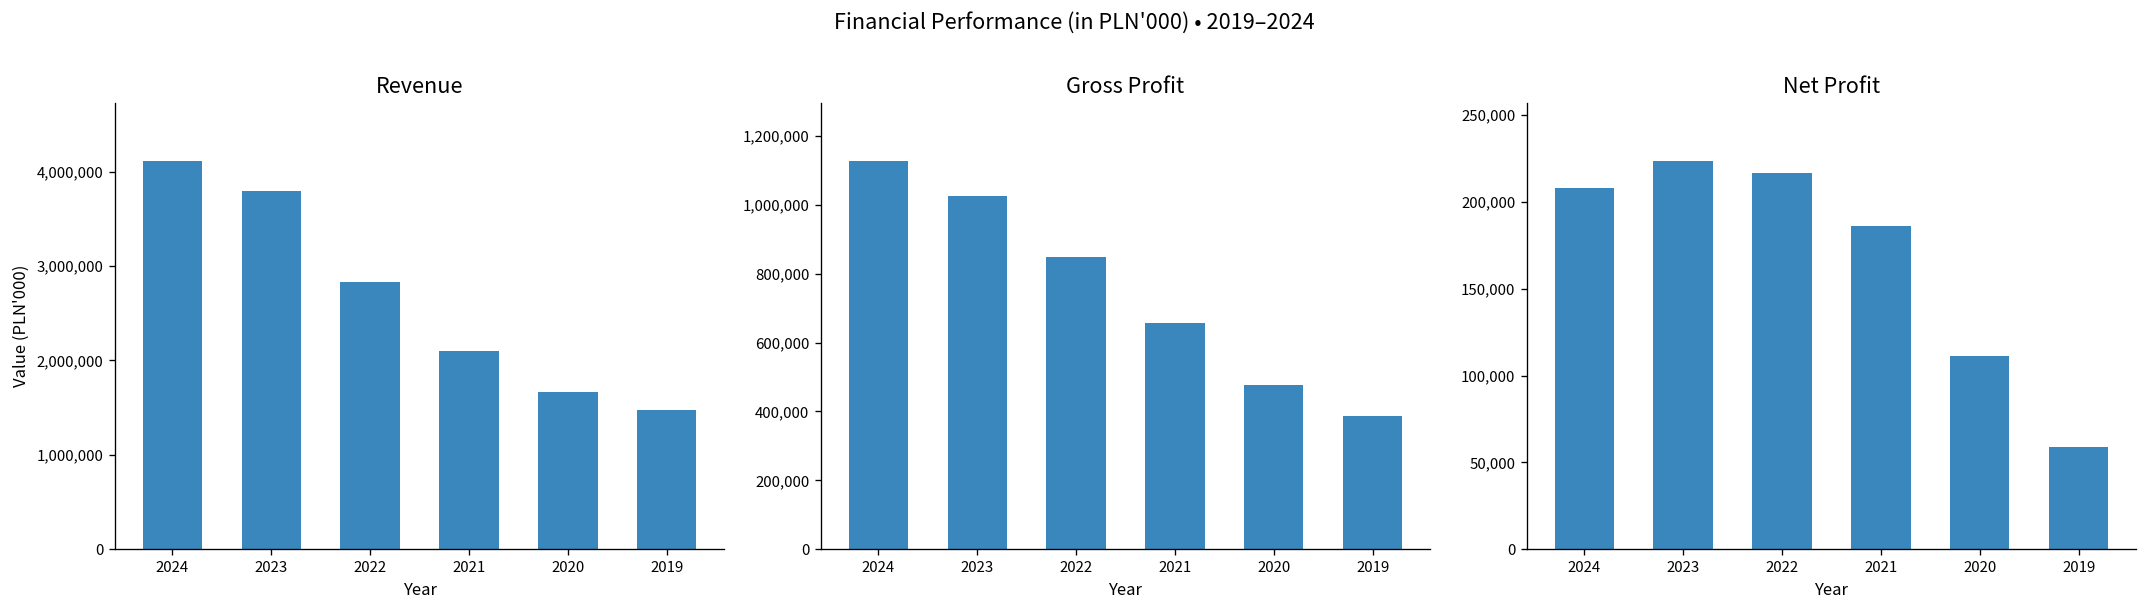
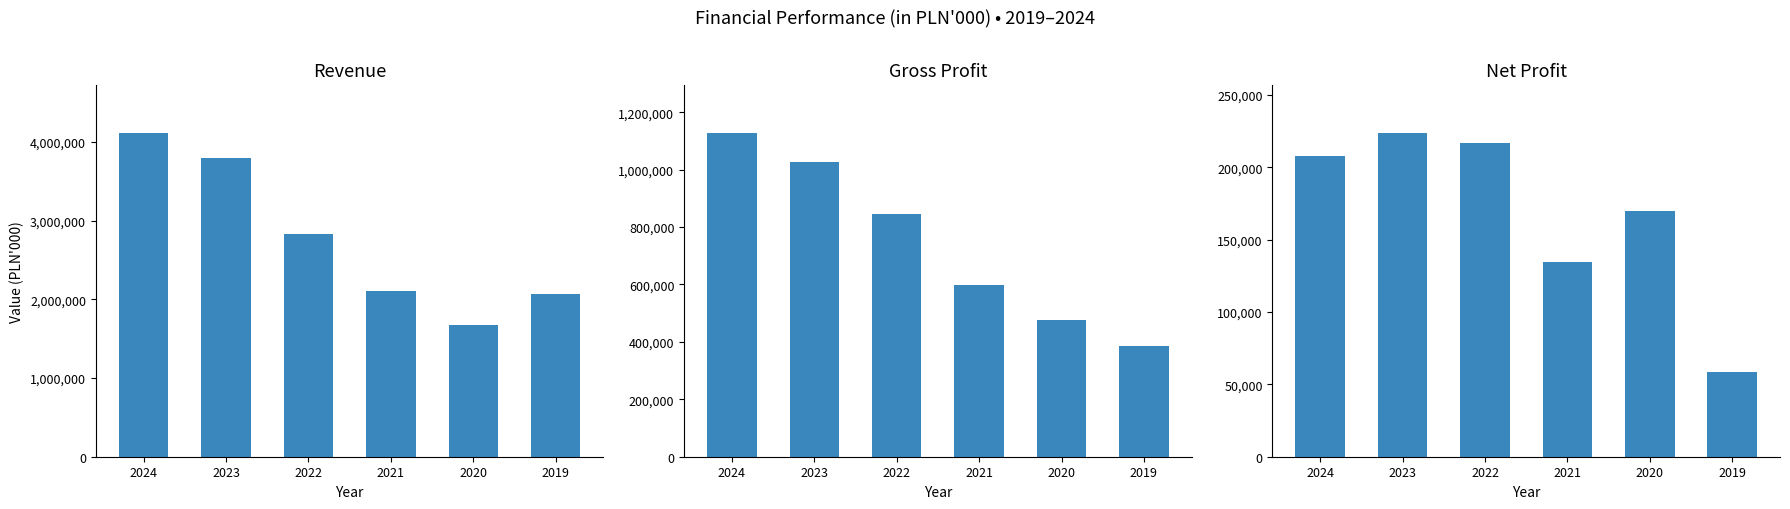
Revenue, 2019: 1,500,000 -> 2,100,000
Gross Profit, 2021: 660,000 -> 600,000
Net Profit, 2021: 186,000 -> 134,000
Net Profit, 2020: 111,000 -> 170,000
